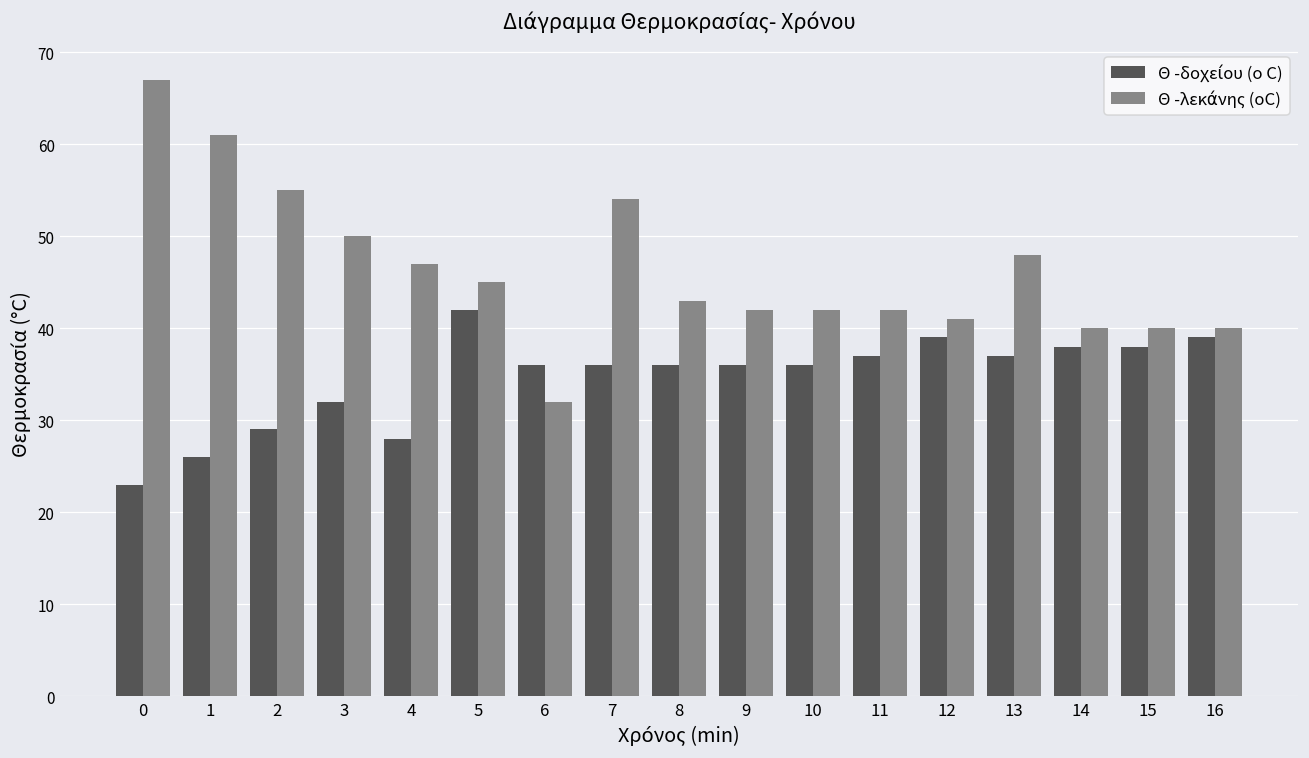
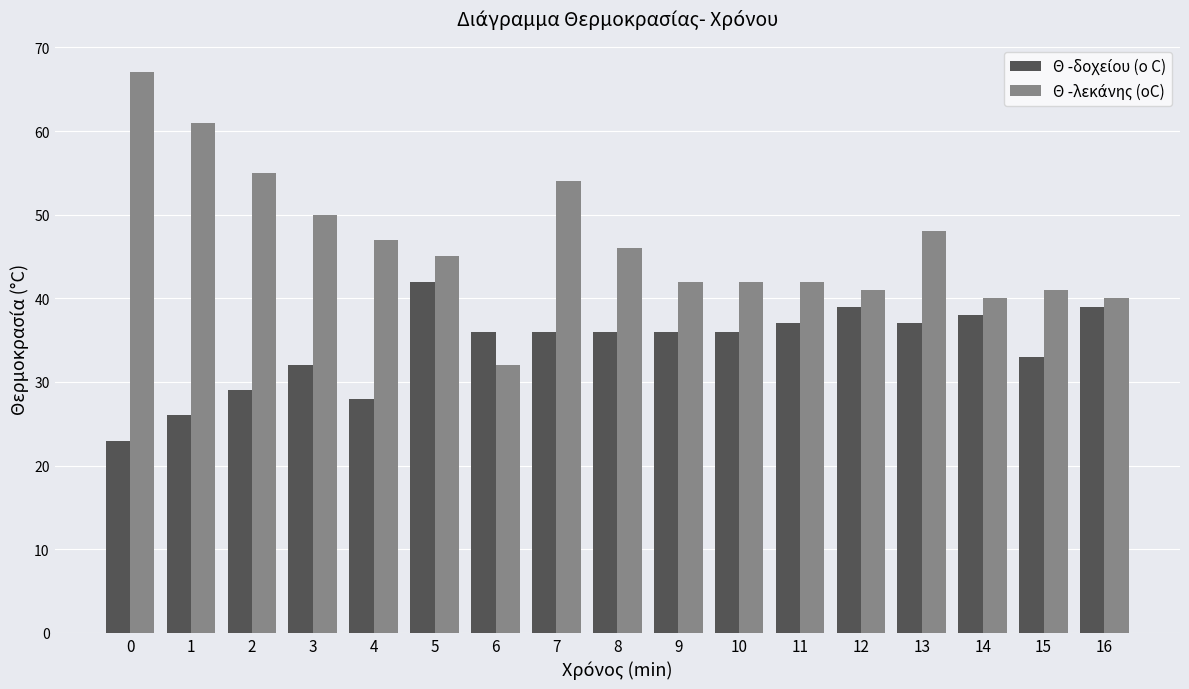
Θ -λεκάνης (οC), 8: 43 -> 46
Θ -δοχείου (o C), 15: 38 -> 33
Θ -λεκάνης (οC), 15: 40 -> 41
